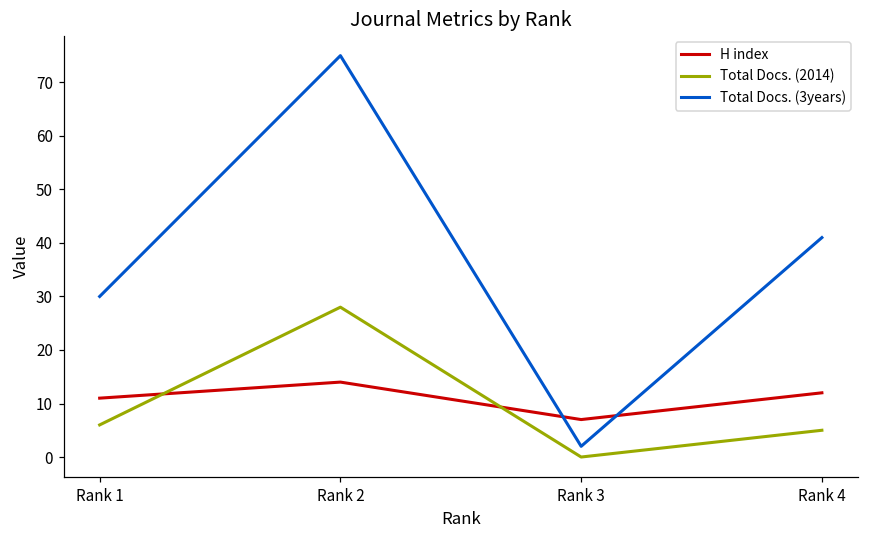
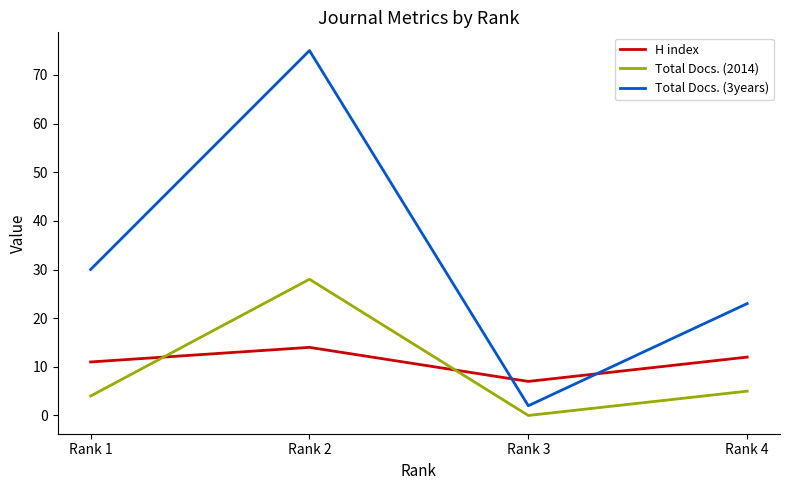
Total Docs. (2014), Rank 1: 6 -> 4
Total Docs. (3years), Rank 4: 41 -> 23
